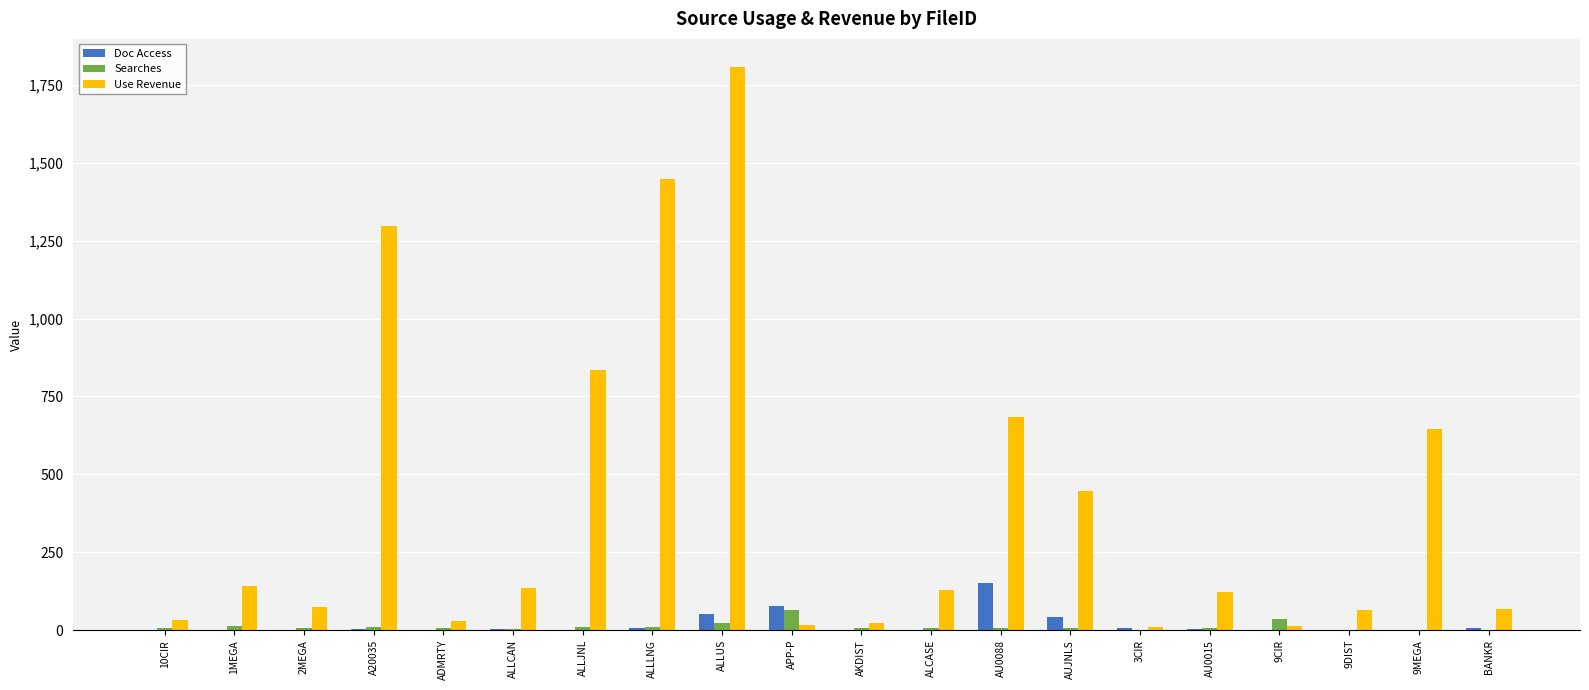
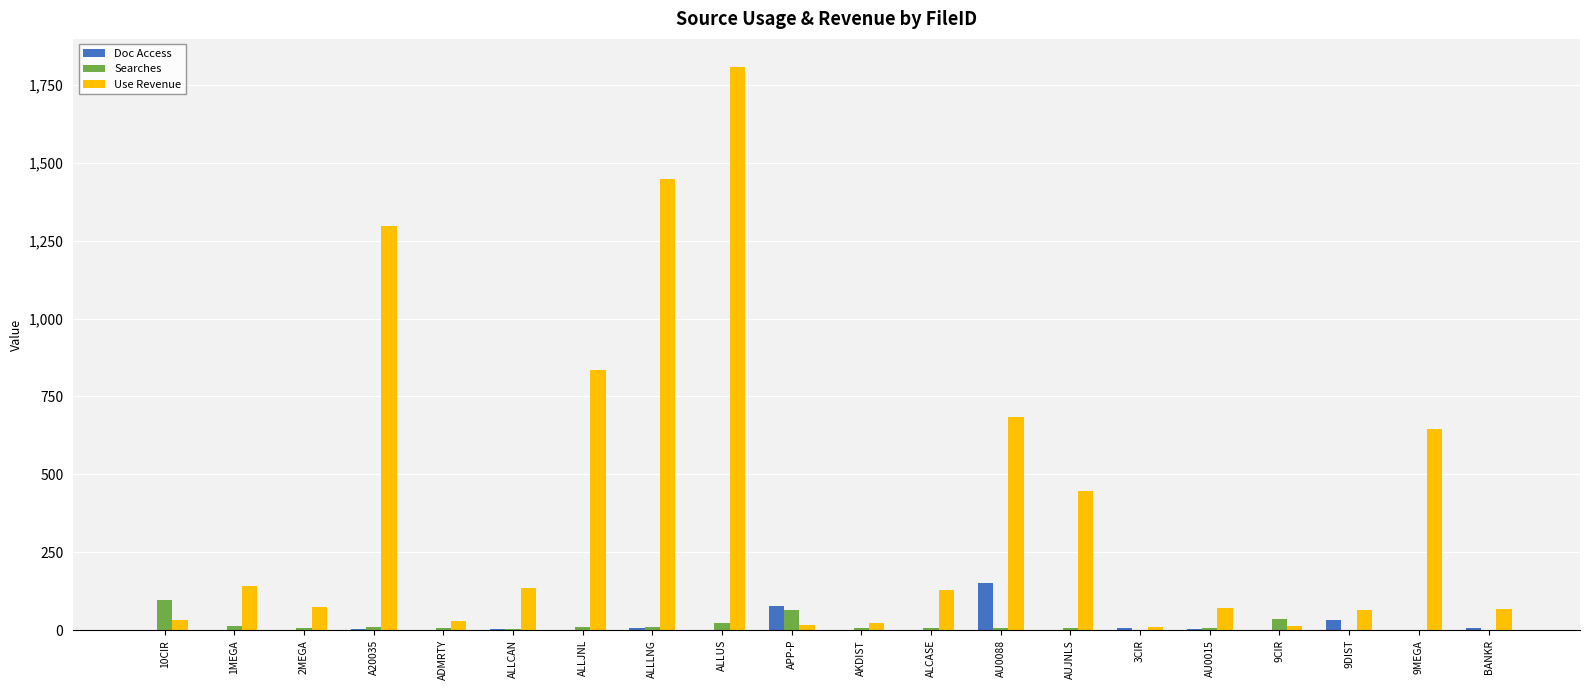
Searches, 10CIR: 10 -> 100
Doc Access, ALLUS: 50 -> 0
Doc Access, AUJNLS: 40 -> 0
Use Revenue, AU0015: 120 -> 70
Doc Access, 9DIST: 0 -> 30
